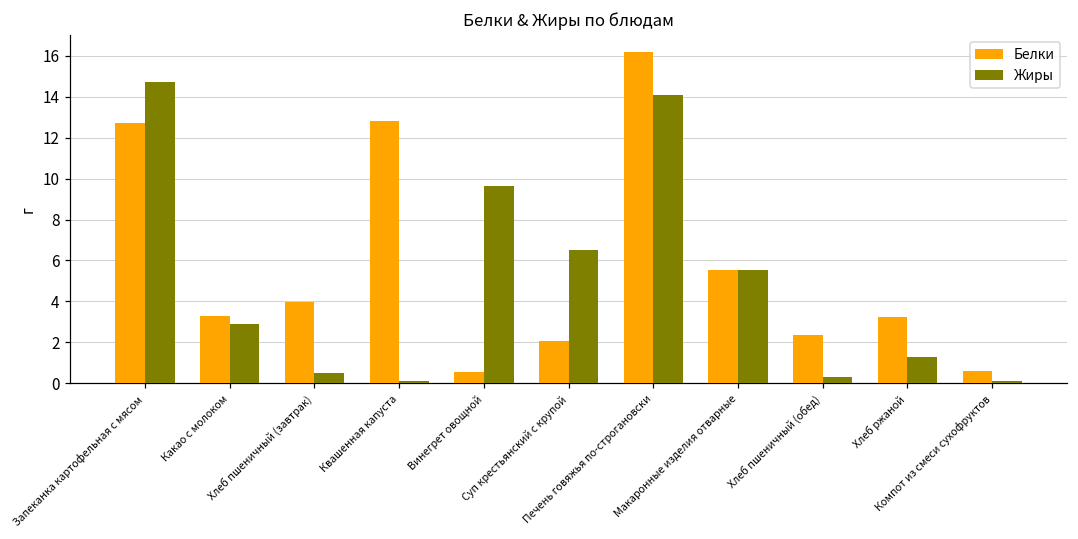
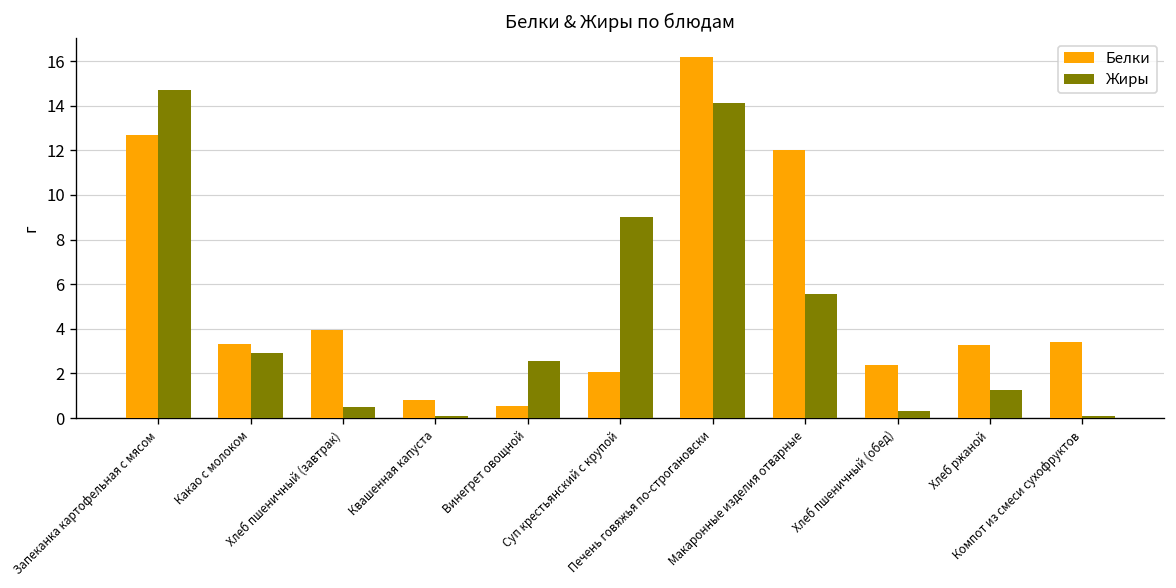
Белки, Квашенная капуста: 12.8 -> 0.8
Жиры, Винегрет овощной: 9.6 -> 2.6
Жиры, Суп крестьянский с крупой: 6.5 -> 9.0
Белки, Макаронные изделия отварные: 5.6 -> 12.0
Белки, Компот из смеси сухофруктов: 0.6 -> 3.4
